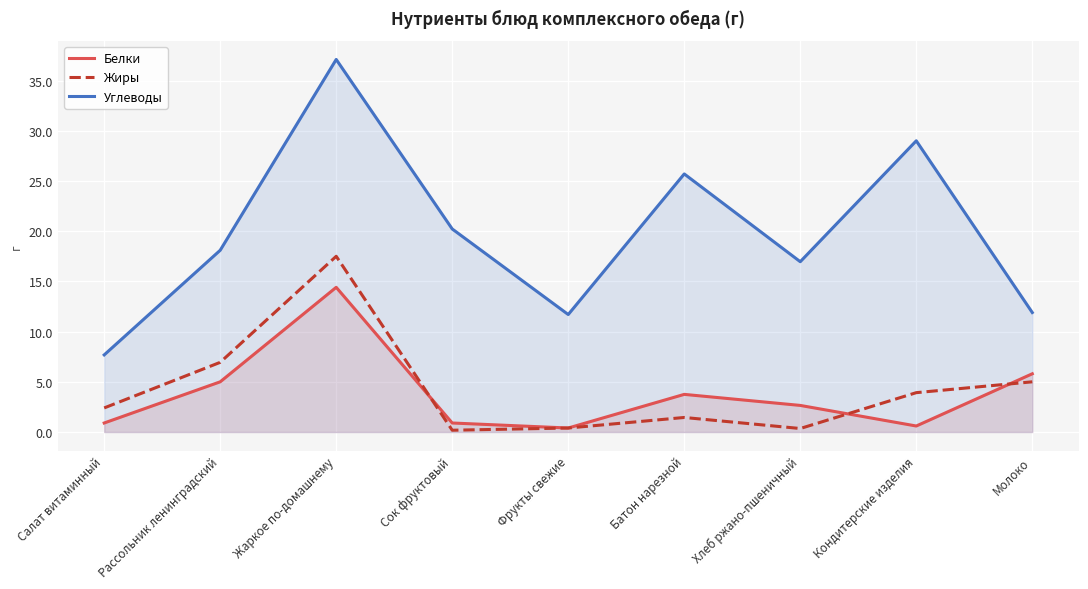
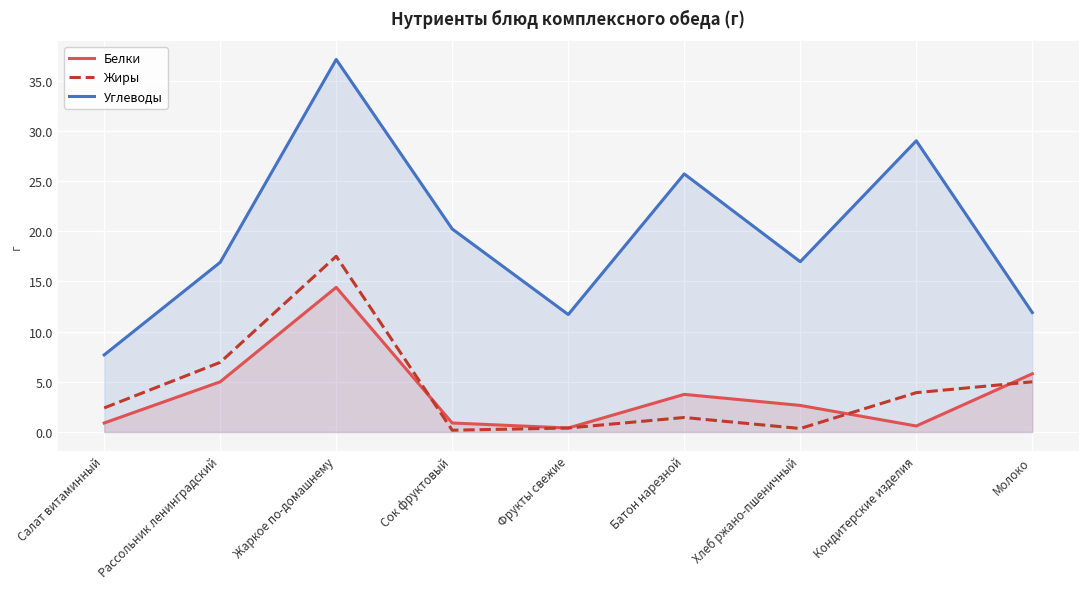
Углеводы, Рассольник ленинградский: 18.1 -> 16.9
